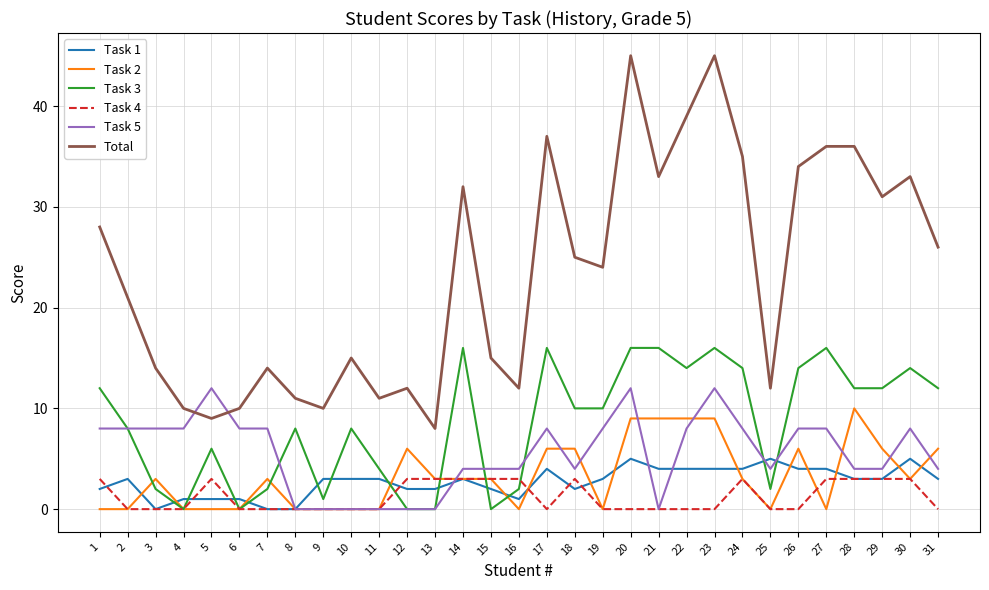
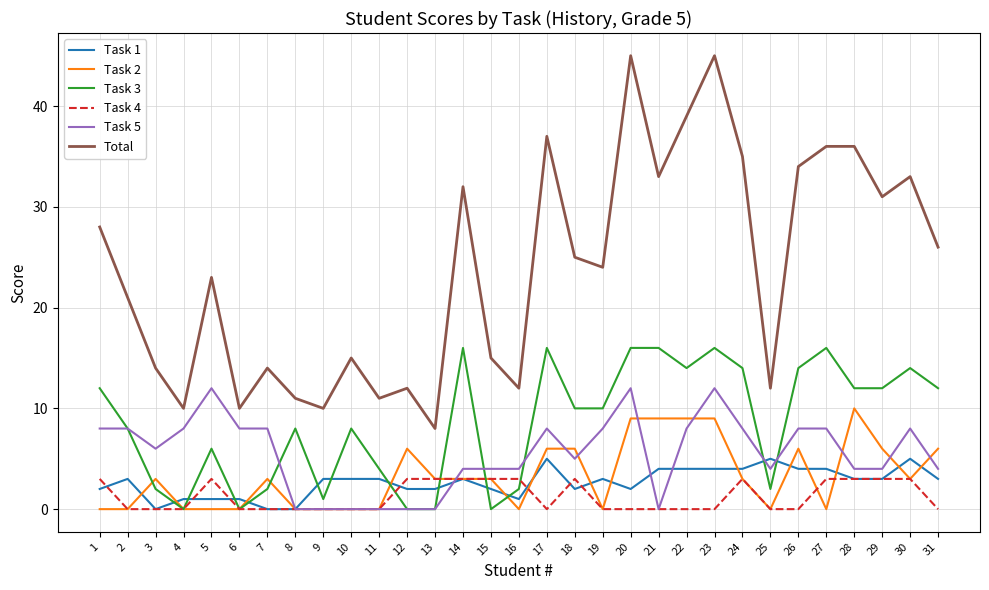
Task 5, 3: 8 -> 6
Total, 5: 9 -> 23
Task 1, 17: 4 -> 5
Task 5, 18: 4 -> 5
Task 1, 20: 5 -> 2
